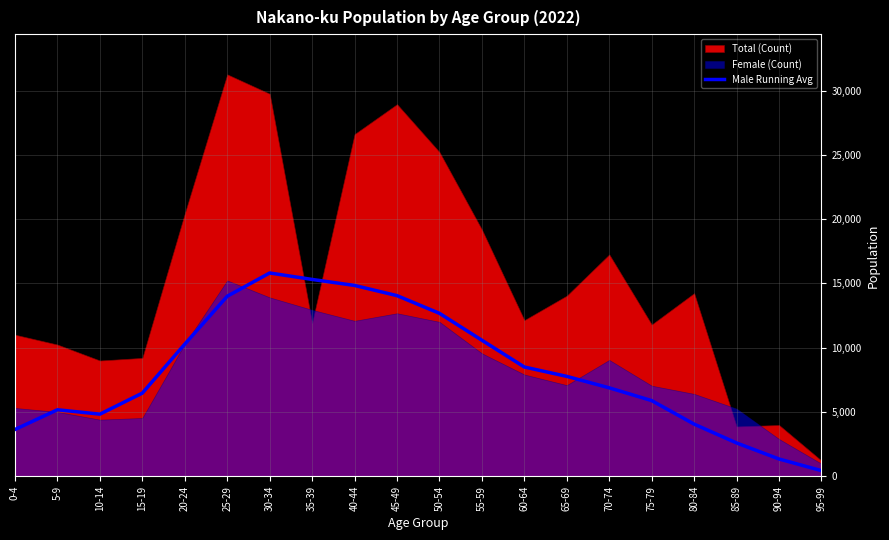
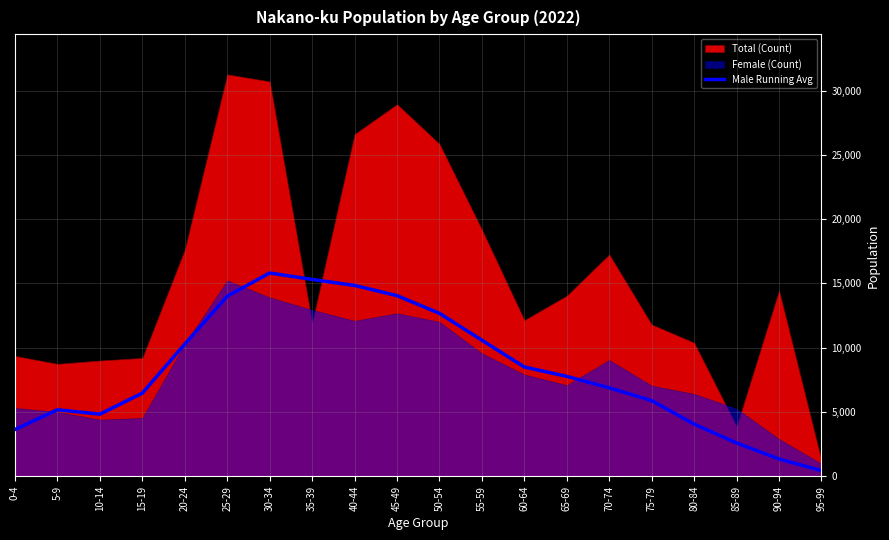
Total (Count), 0-4: 11,000 -> 9,400
Total (Count), 5-9: 10,200 -> 8,700
Total (Count), 20-24: 20,400 -> 17,600
Total (Count), 30-34: 29,700 -> 30,700
Total (Count), 50-54: 25,200 -> 25,800
Total (Count), 80-84: 14,200 -> 10,400
Total (Count), 90-94: 4,000 -> 14,500
